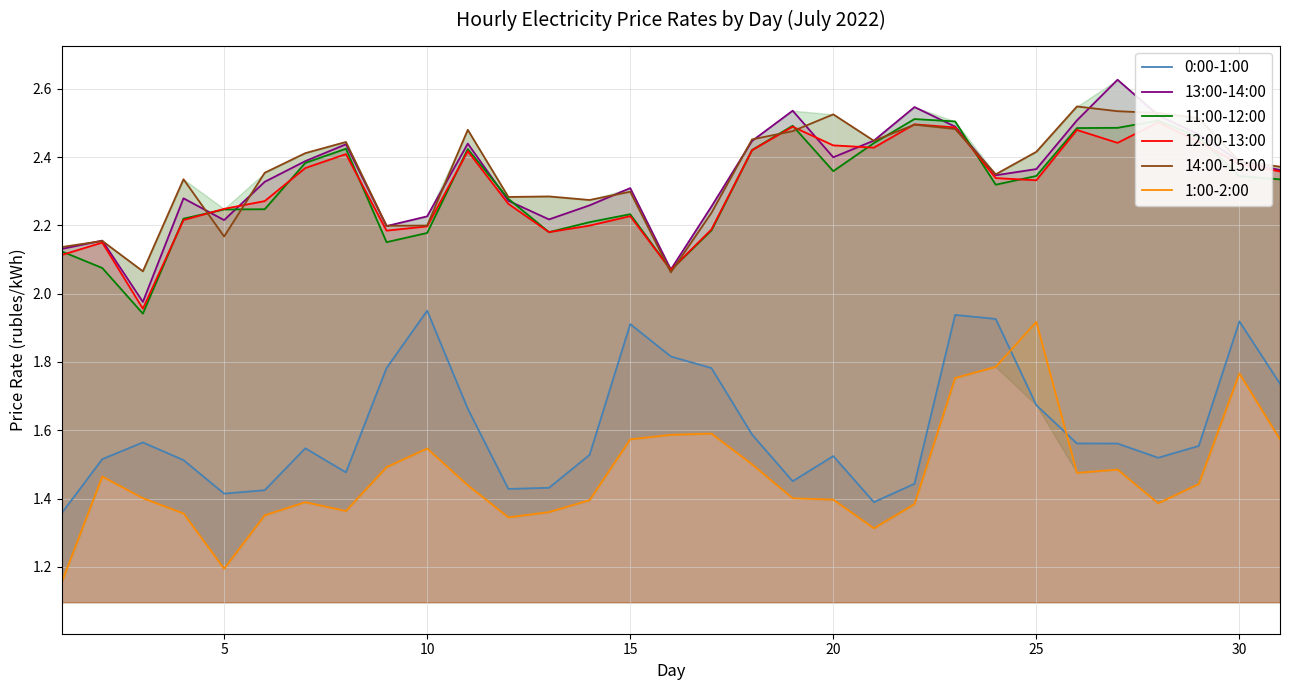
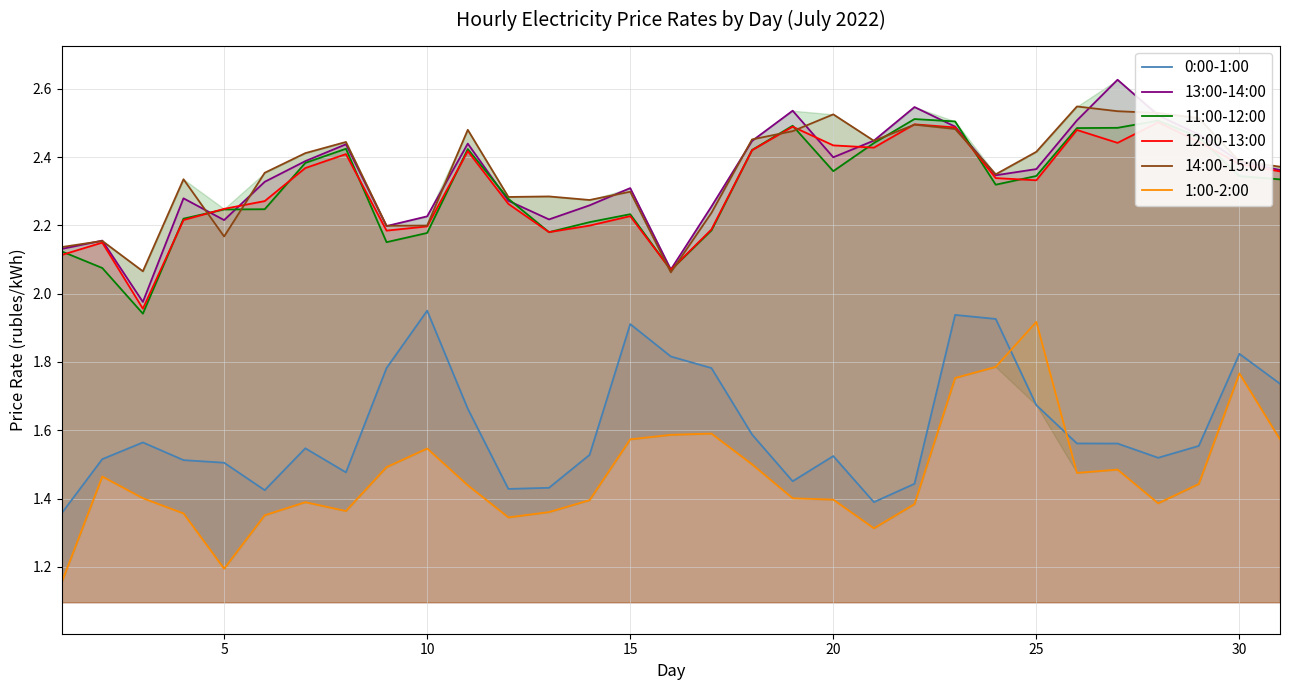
0:00-1:00, 5: 1.41 -> 1.50
0:00-1:00, 30: 1.92 -> 1.82
